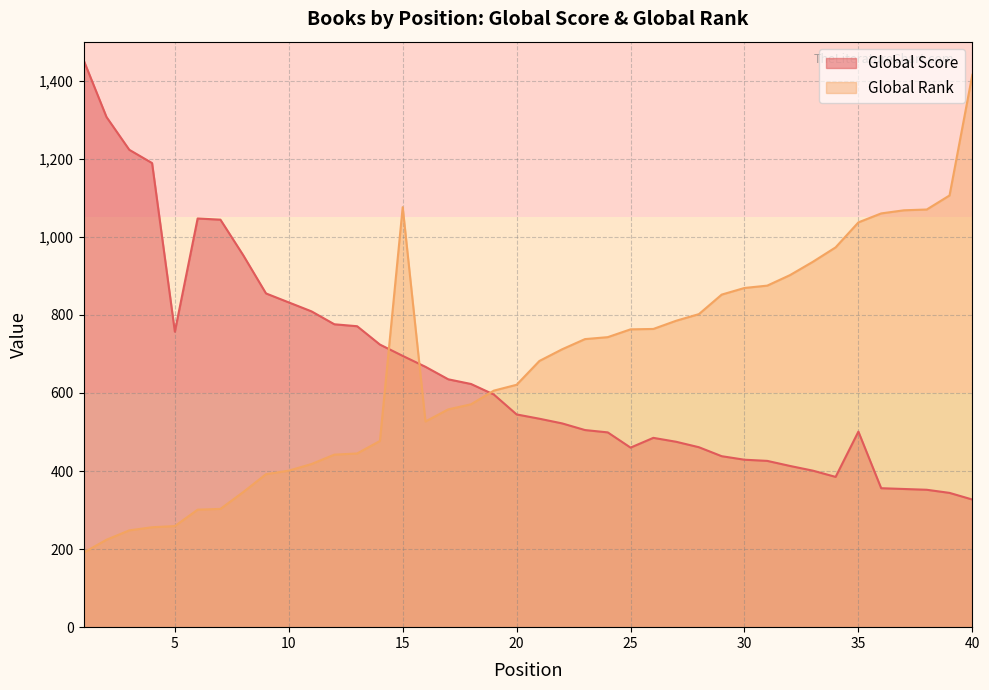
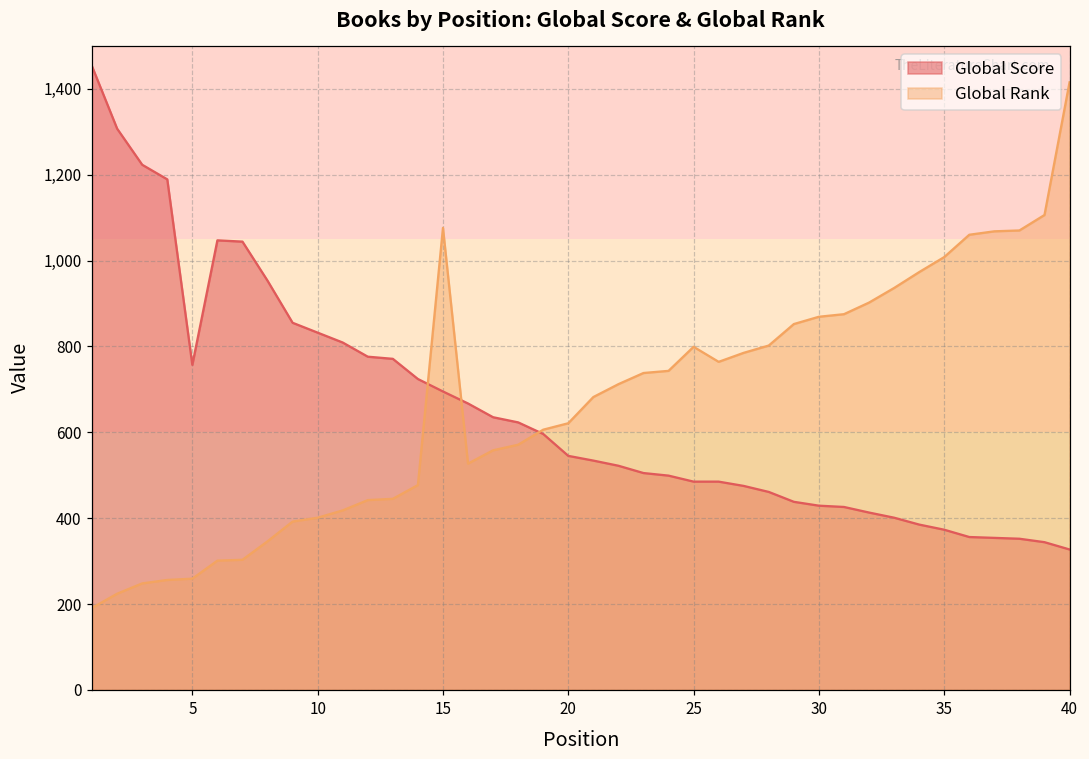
Global Score, 25: 460 -> 490
Global Rank, 25: 760 -> 800
Global Score, 35: 500 -> 370
Global Rank, 35: 1,040 -> 1,010
